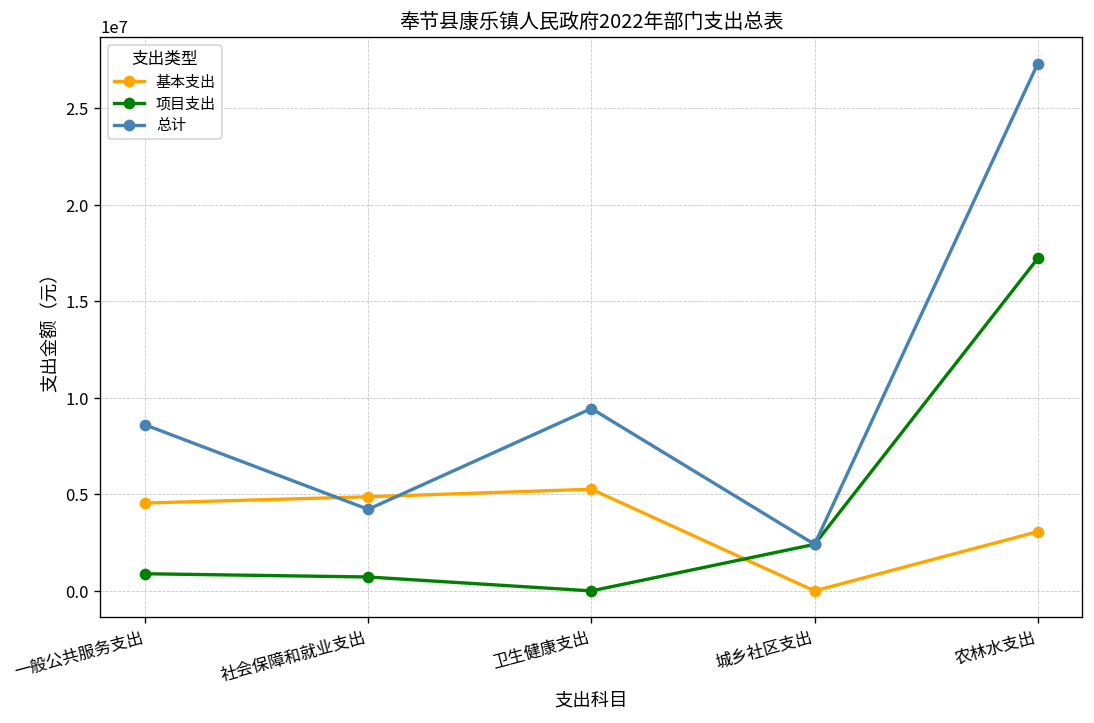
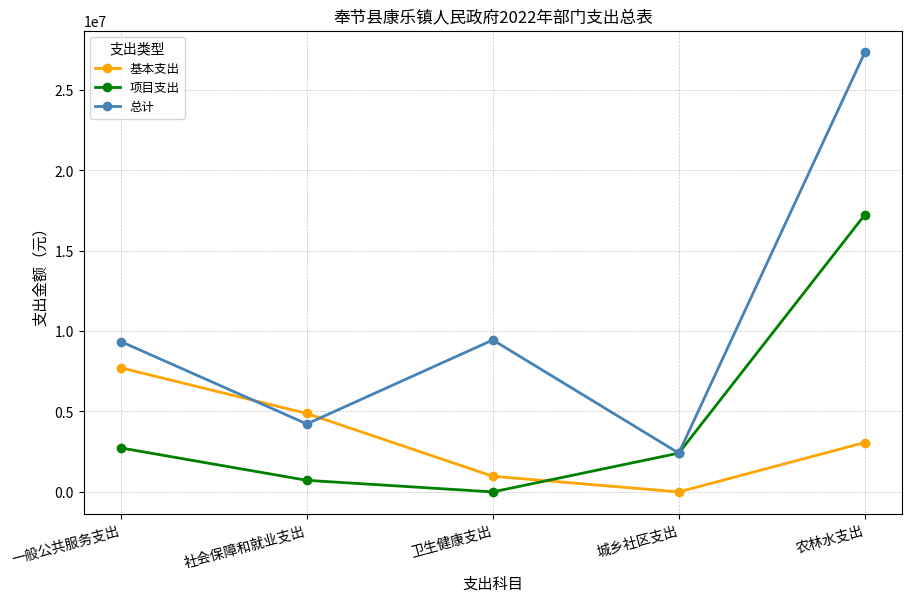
基本支出, 一般公共服务支出: 4600000 -> 7700000
项目支出, 一般公共服务支出: 900000 -> 2700000
总计, 一般公共服务支出: 8600000 -> 9300000
基本支出, 卫生健康支出: 5300000 -> 1000000
